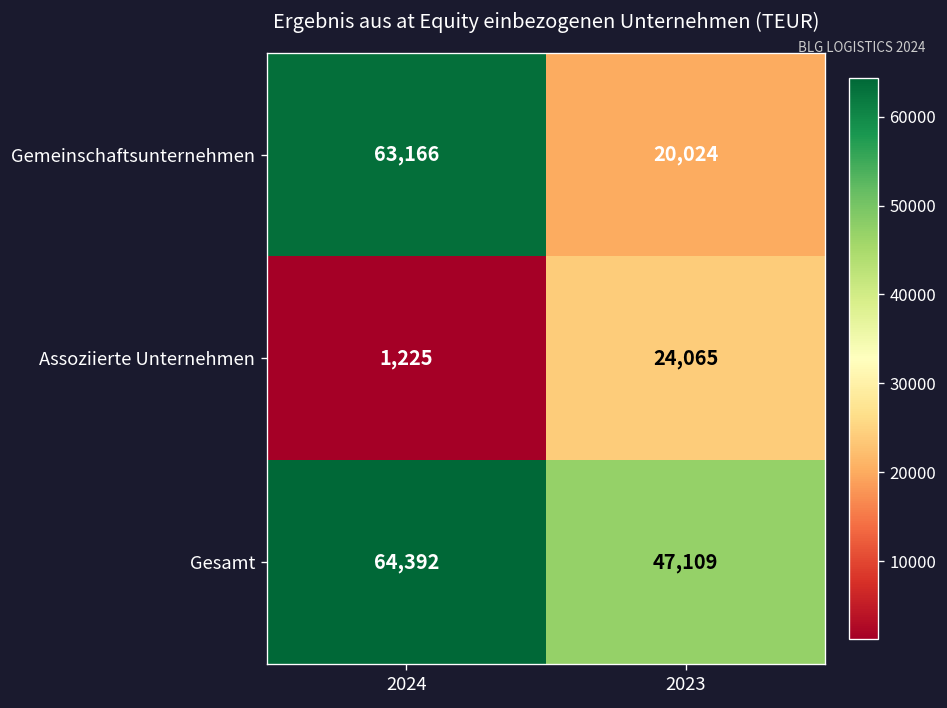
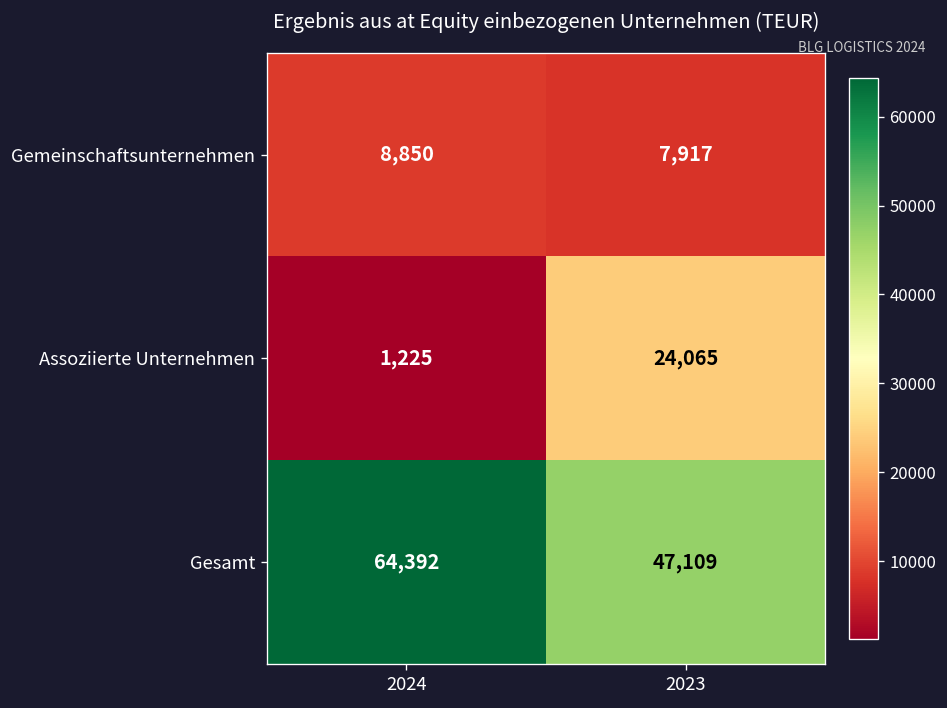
Gemeinschaftsunternehmen, 2024: 63,166 -> 8,850
Gemeinschaftsunternehmen, 2023: 20,024 -> 7,917
